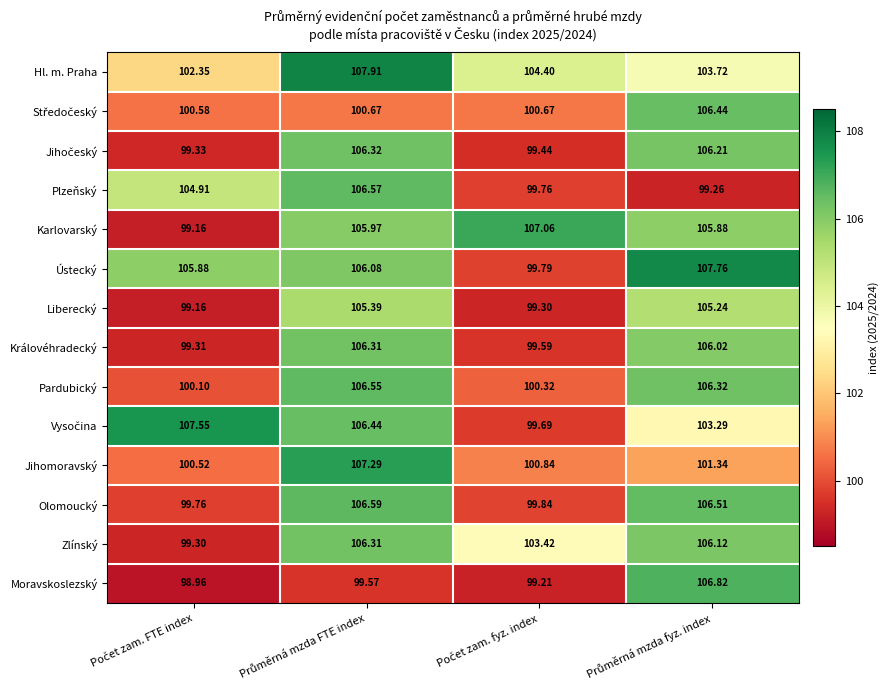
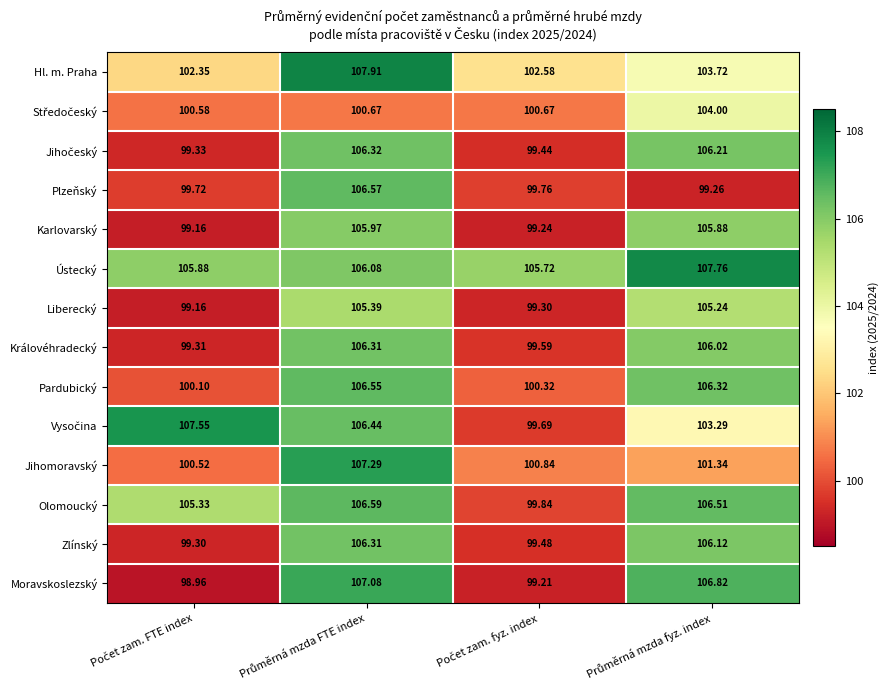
Hl. m. Praha, Počet zam. fyz. index: 104.40 -> 102.58
Středočeský, Průměrná mzda fyz. index: 106.44 -> 104.00
Plzeňský, Počet zam. FTE index: 104.91 -> 99.72
Karlovarský, Počet zam. fyz. index: 107.06 -> 99.24
Ústecký, Počet zam. fyz. index: 99.79 -> 105.72
Olomoucký, Počet zam. FTE index: 99.76 -> 105.33
Zlínský, Počet zam. fyz. index: 103.42 -> 99.48
Moravskoslezský, Průměrná mzda FTE index: 99.57 -> 107.08
